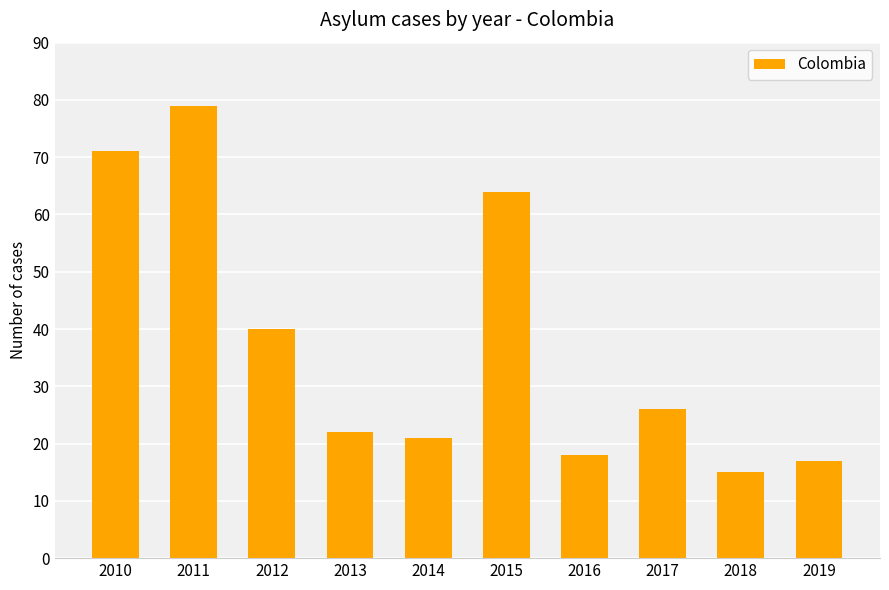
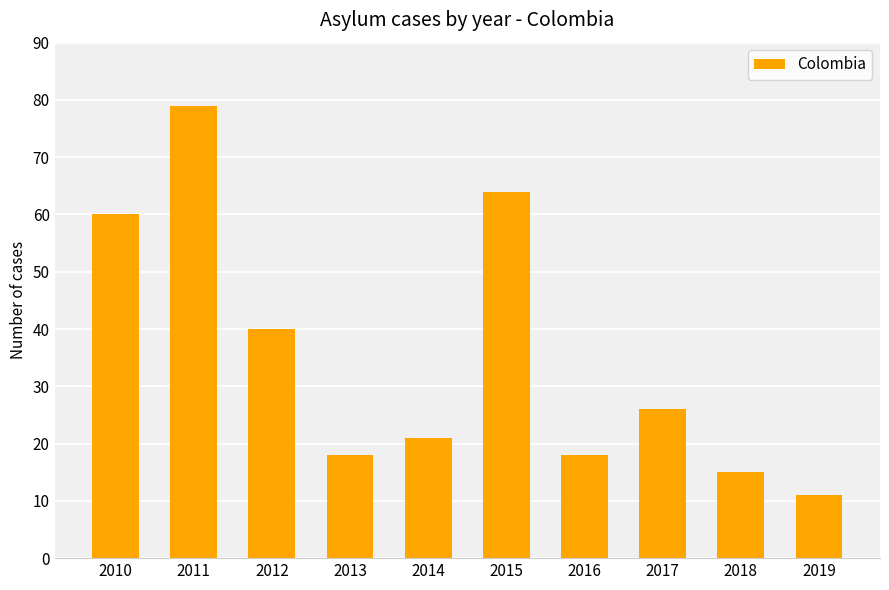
2010: 71 -> 60
2013: 22 -> 18
2019: 17 -> 11
